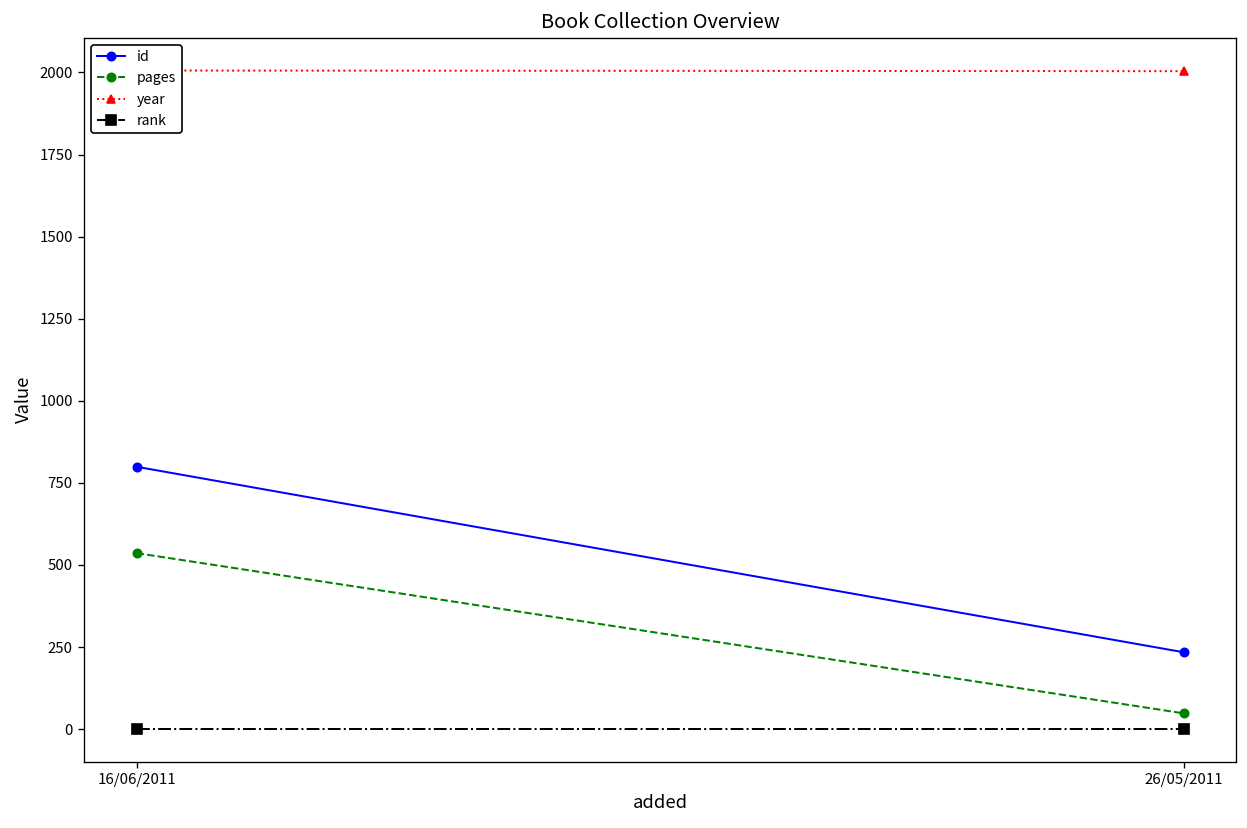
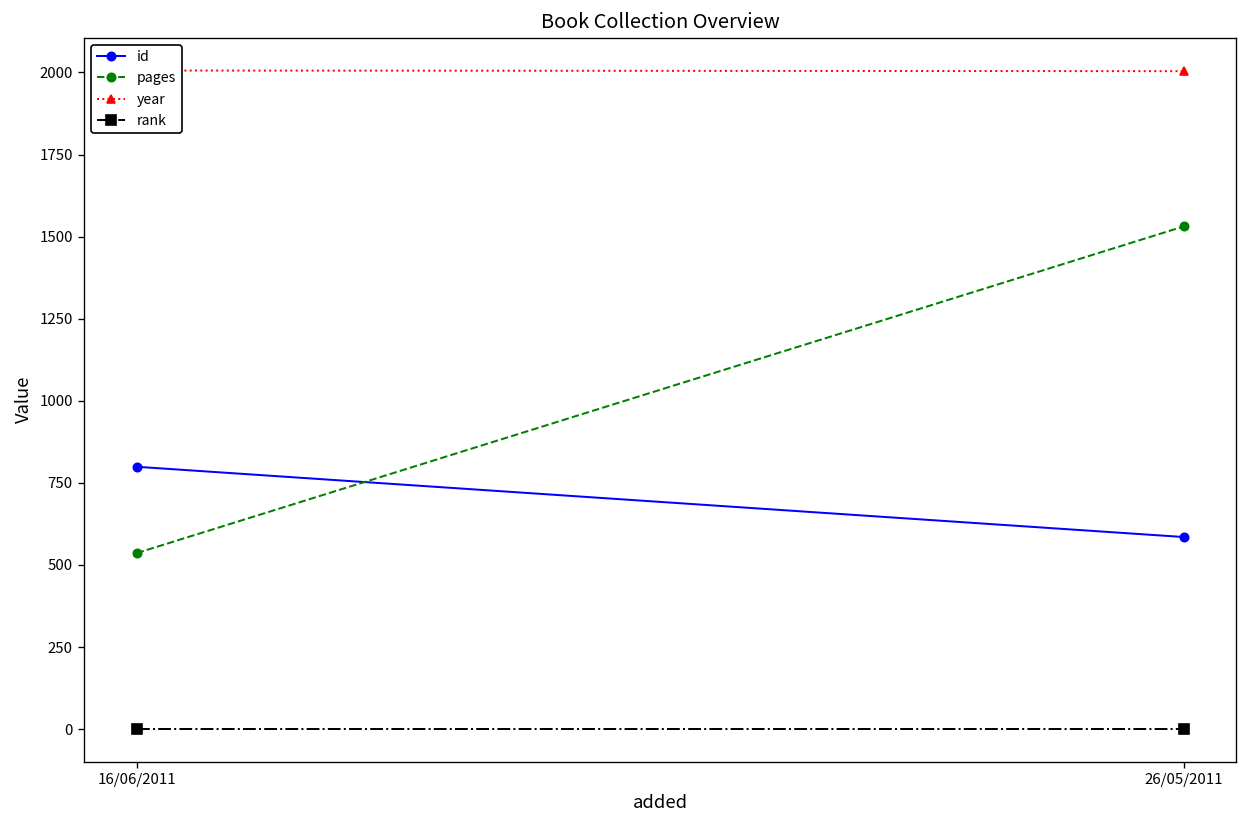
id, 26/05/2011: 230 -> 590
pages, 26/05/2011: 50 -> 1530
